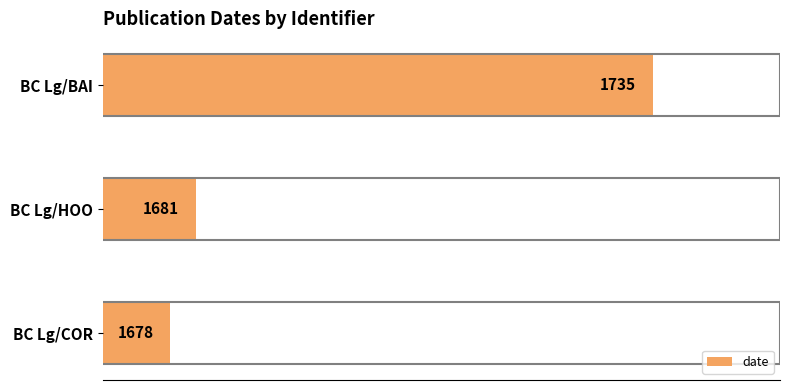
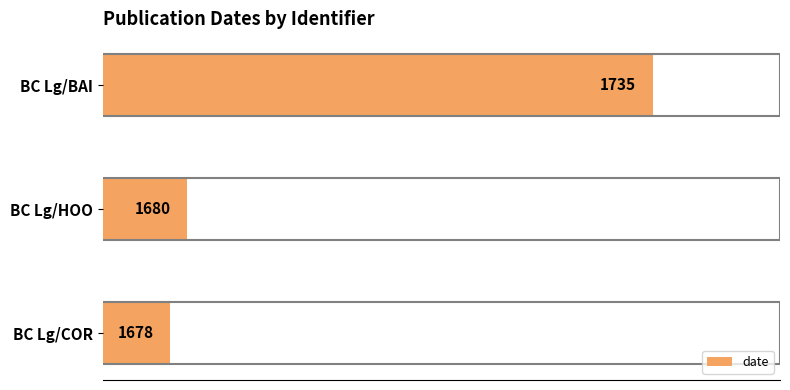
BC Lg/HOO: 1681 -> 1680
